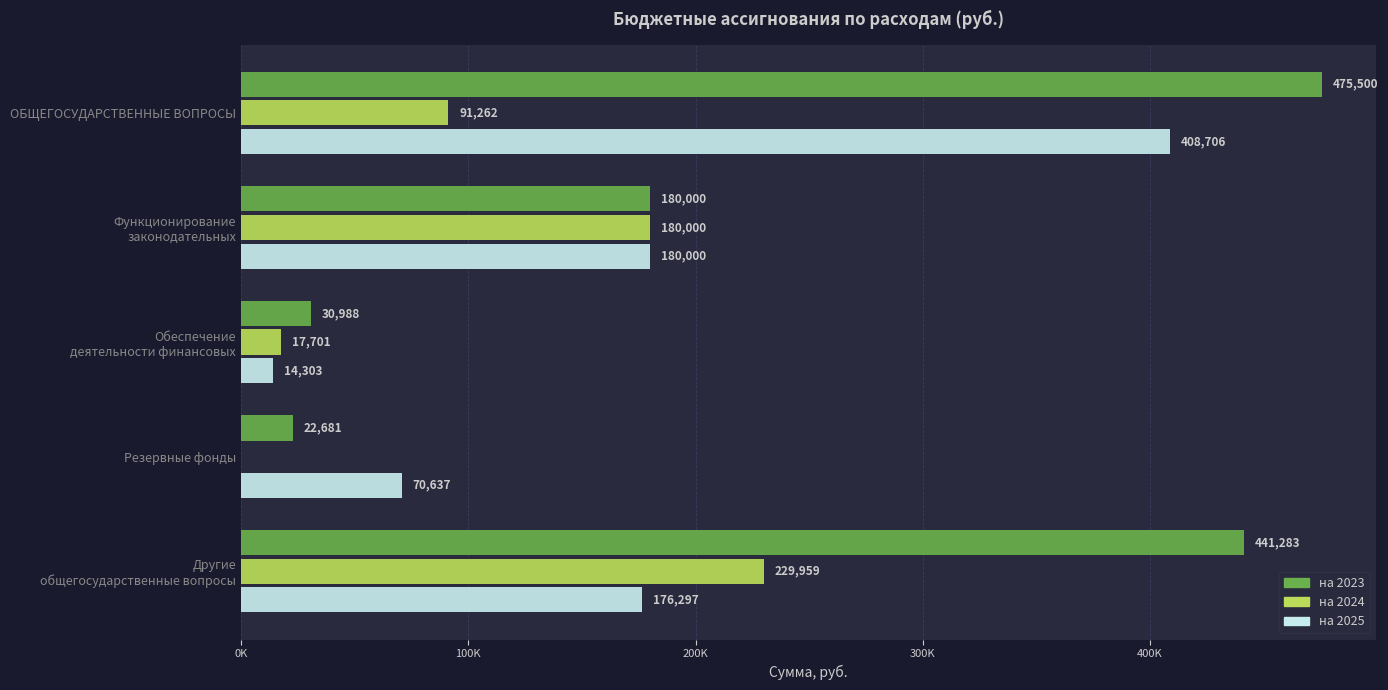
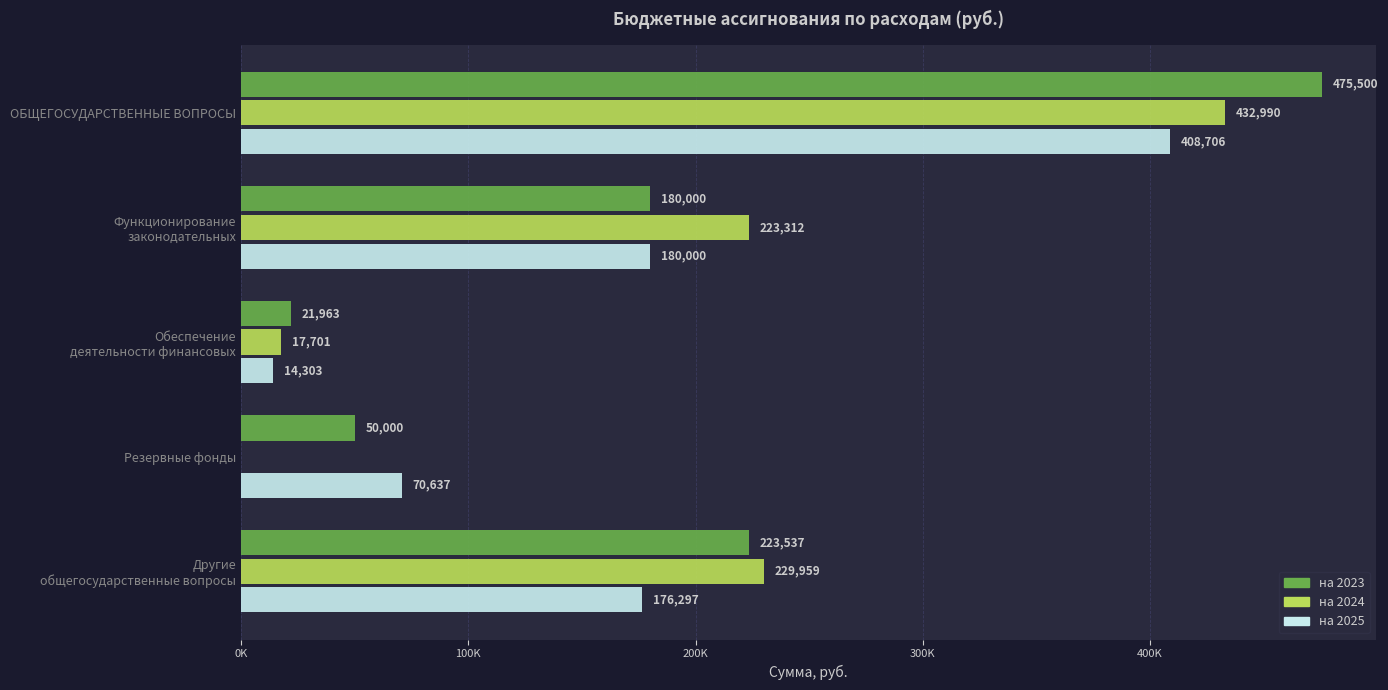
на 2024, ОБЩЕГОСУДАРСТВЕННЫЕ ВОПРОСЫ: 91,262 -> 432,990
на 2024, Функционирование законодательных: 180,000 -> 223,312
на 2023, Обеспечение деятельности финансовых: 30,988 -> 21,963
на 2023, Резервные фонды: 22,681 -> 50,000
на 2023, Другие общегосударственные вопросы: 441,283 -> 223,537
